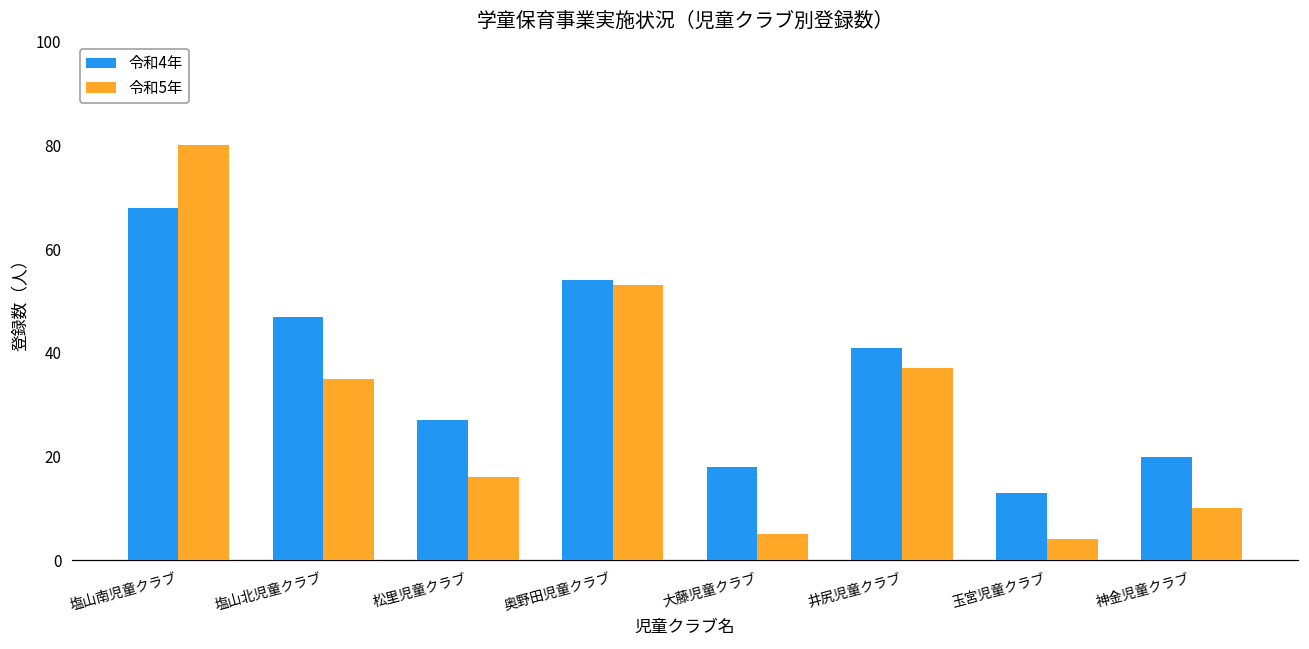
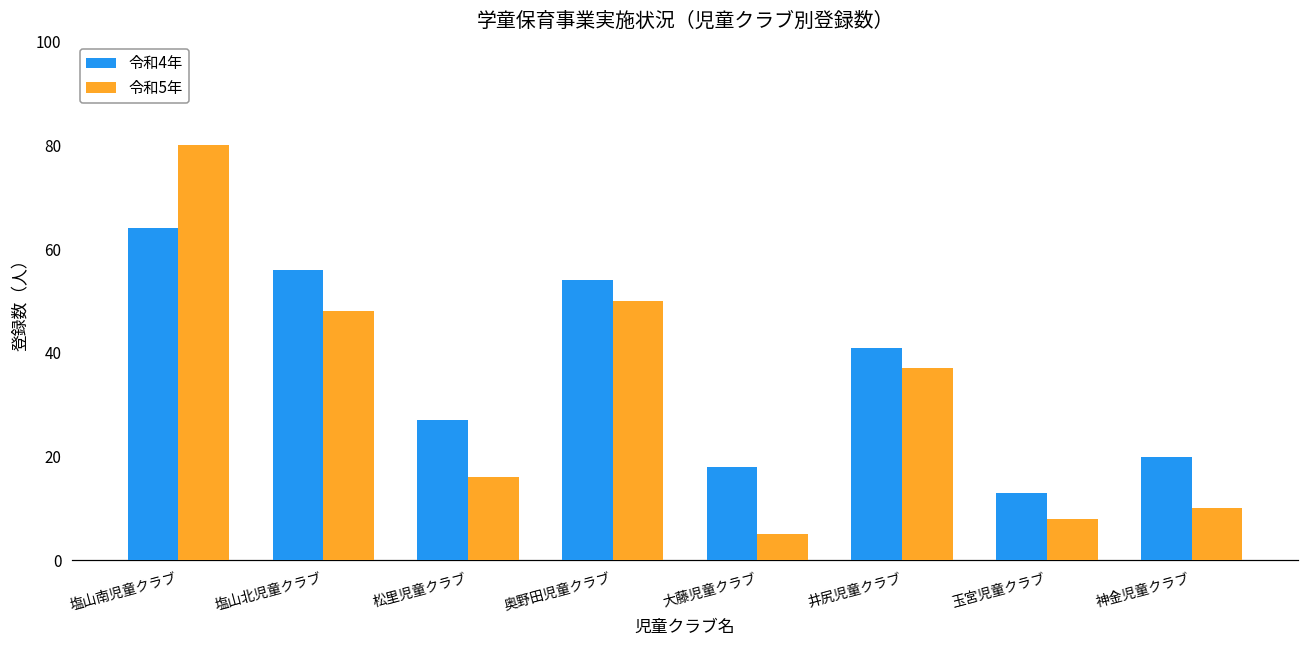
令和4年, 塩山南児童クラブ: 68 -> 64
令和4年, 塩山北児童クラブ: 47 -> 56
令和5年, 塩山北児童クラブ: 35 -> 48
令和5年, 奥野田児童クラブ: 53 -> 50
令和5年, 玉宮児童クラブ: 4 -> 8
